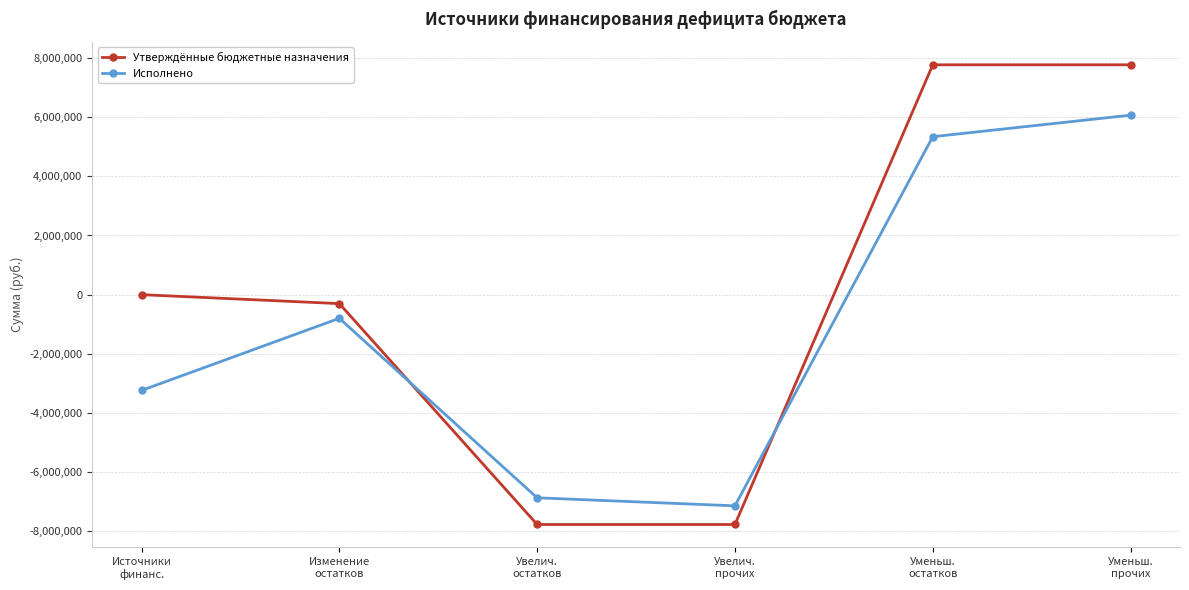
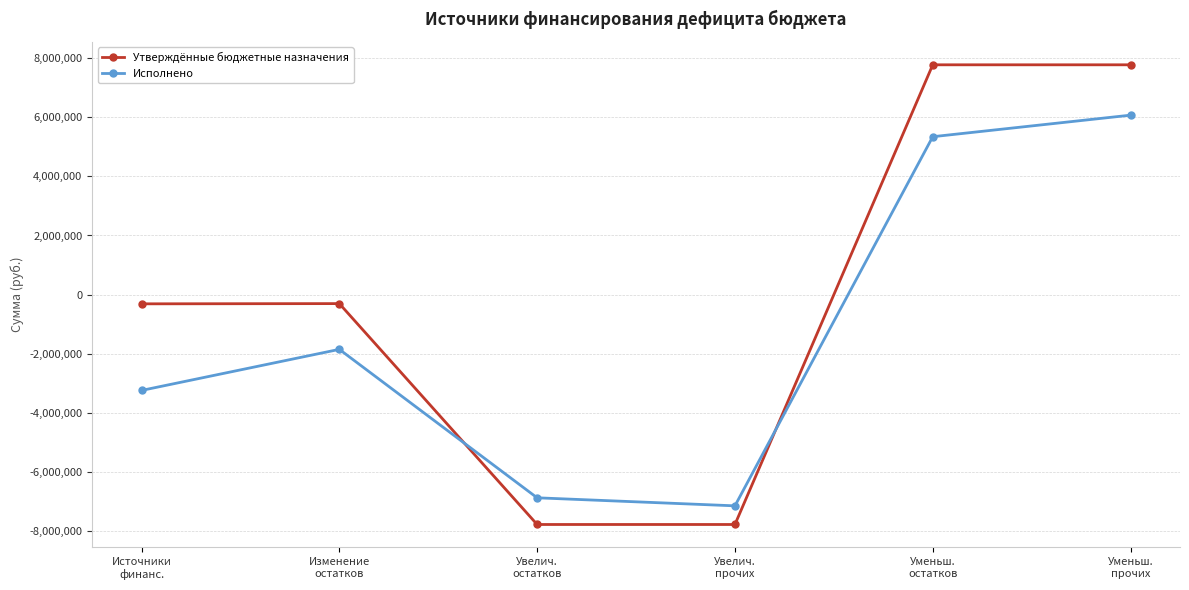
Утверждённые бюджетные назначения, Источники финанс.: 0 -> -300,000
Исполнено, Изменение остатков: -800,000 -> -1,900,000
